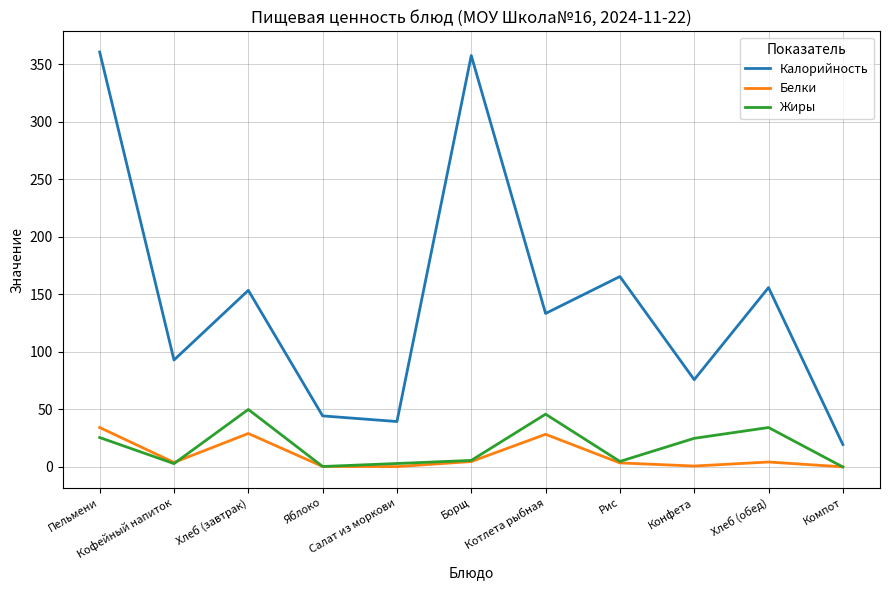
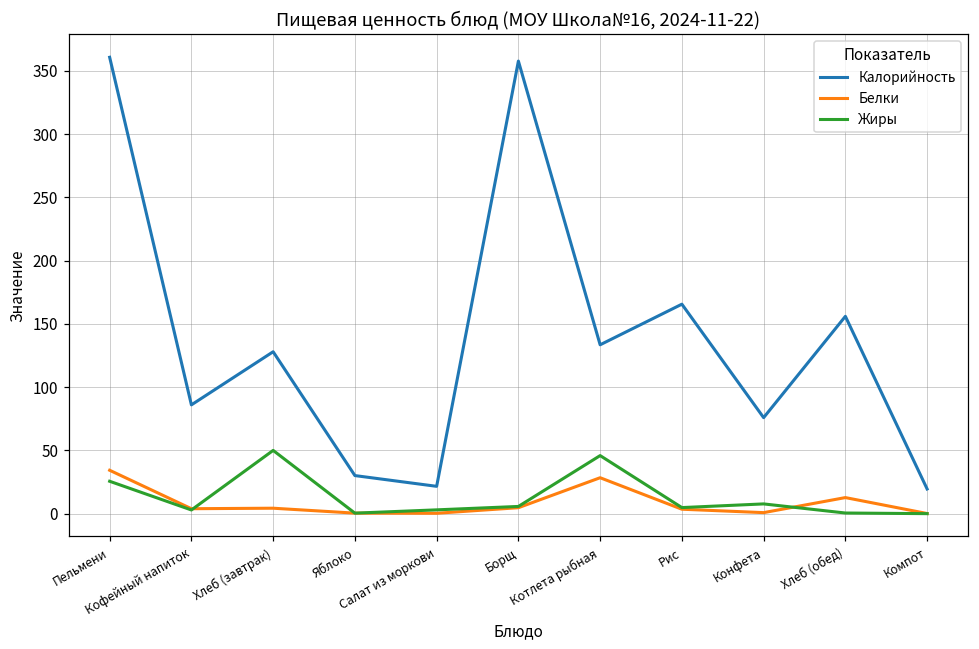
Калорийность, Кофейный напиток: 93 -> 86
Калорийность, Хлеб (завтрак): 154 -> 128
Белки, Хлеб (завтрак): 29 -> 4
Калорийность, Яблоко: 44 -> 30
Калорийность, Салат из моркови: 40 -> 22
Жиры, Конфета: 25 -> 8
Белки, Хлеб (обед): 4 -> 13
Жиры, Хлеб (обед): 34 -> 1
